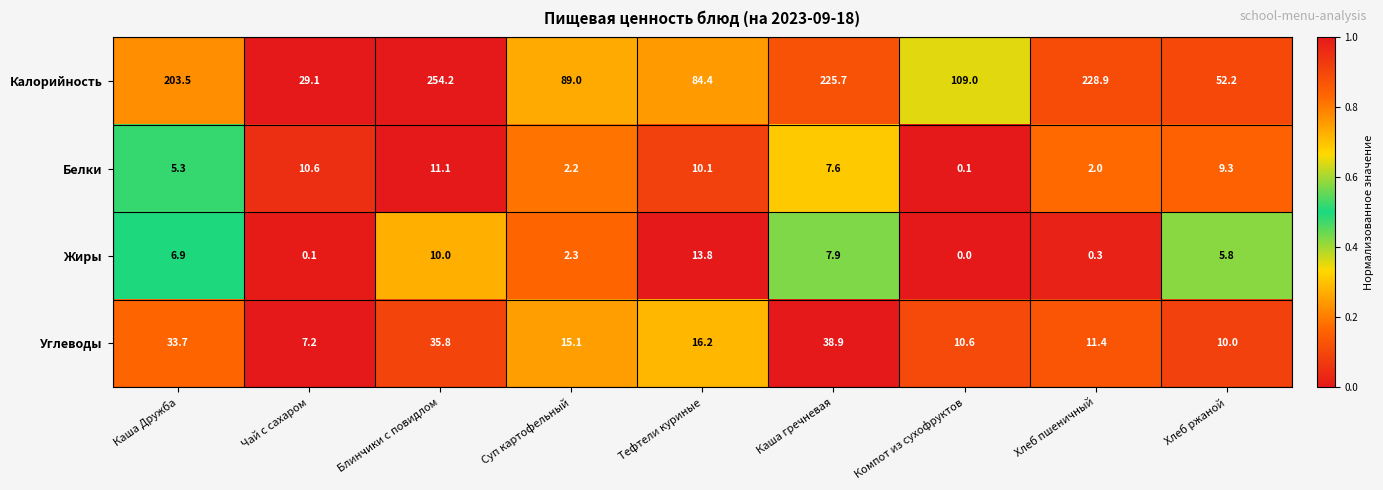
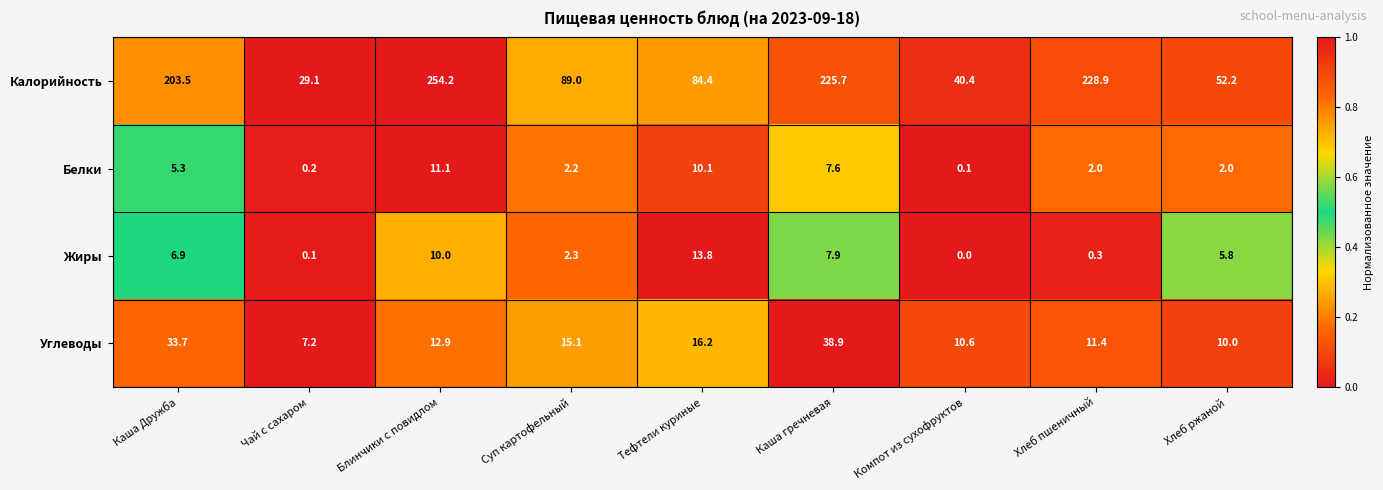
Калорийность, Компот из сухофруктов: 109.0 -> 40.4
Белки, Чай с сахаром: 10.6 -> 0.2
Белки, Хлеб ржаной: 9.3 -> 2.0
Углеводы, Блинчики с повидлом: 35.8 -> 12.9
